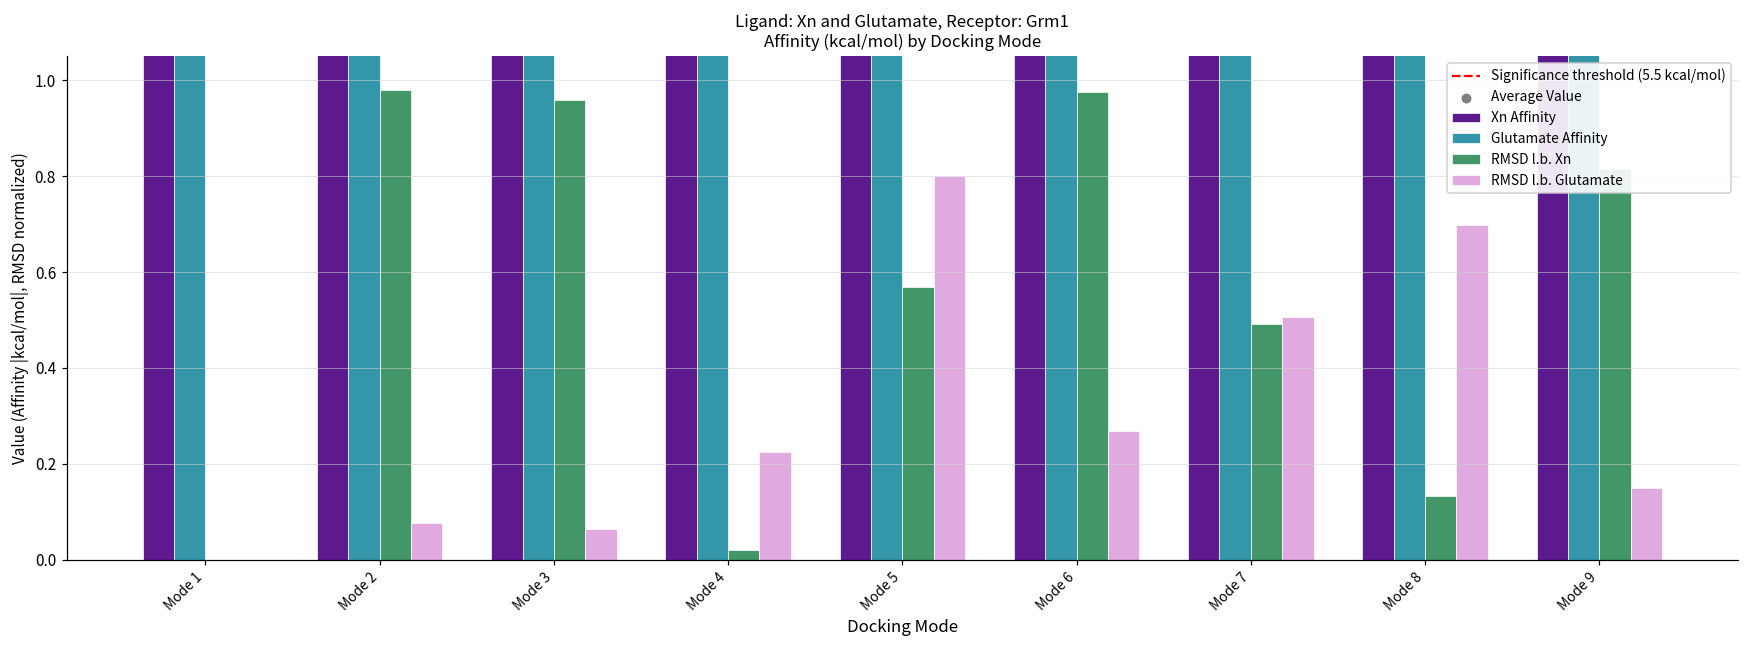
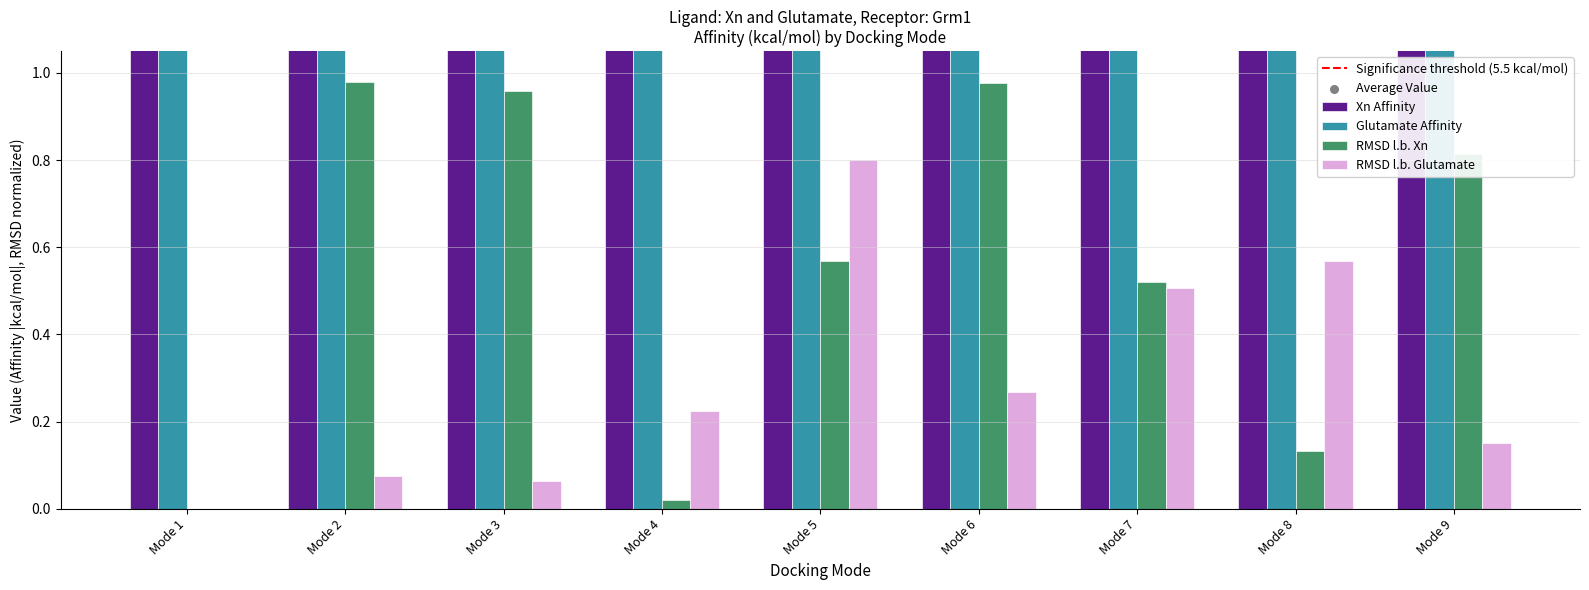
RMSD l.b. Xn, Mode 7: 0.49 -> 0.52
RMSD l.b. Glutamate, Mode 8: 0.70 -> 0.57
